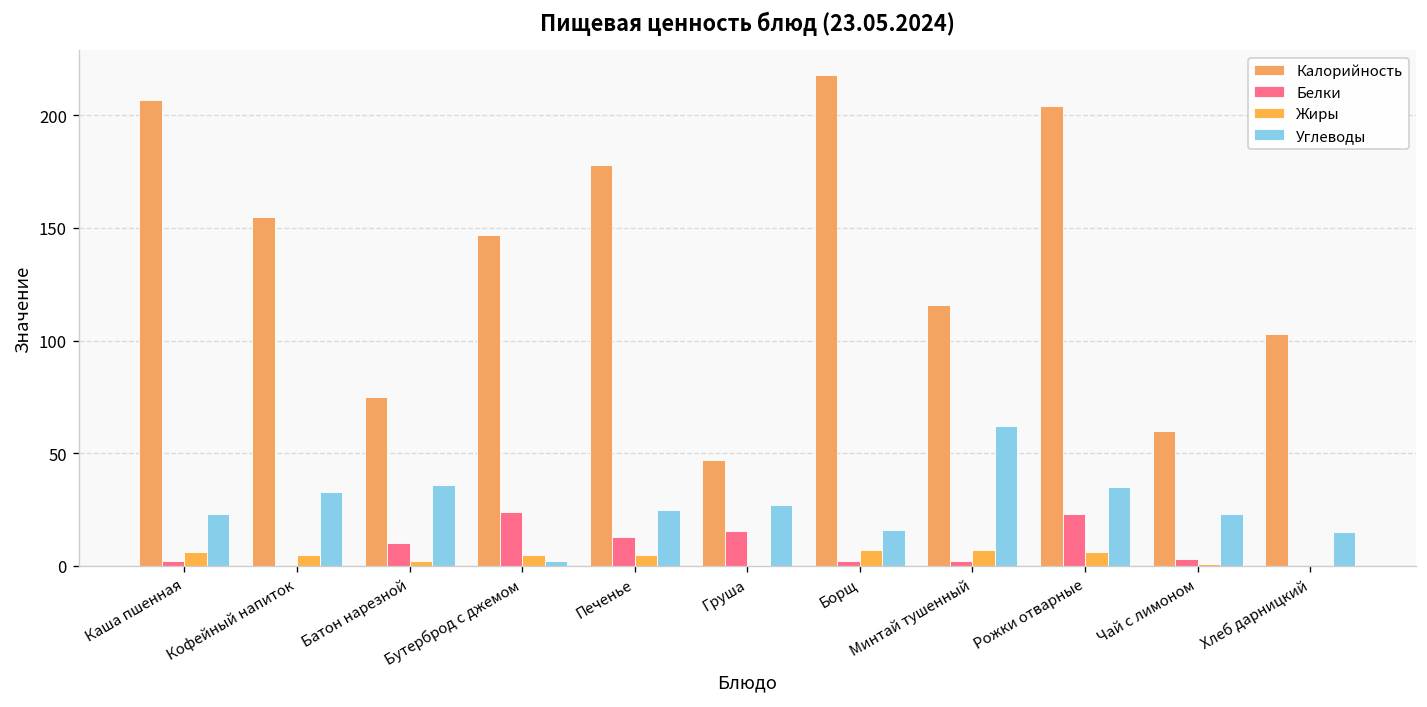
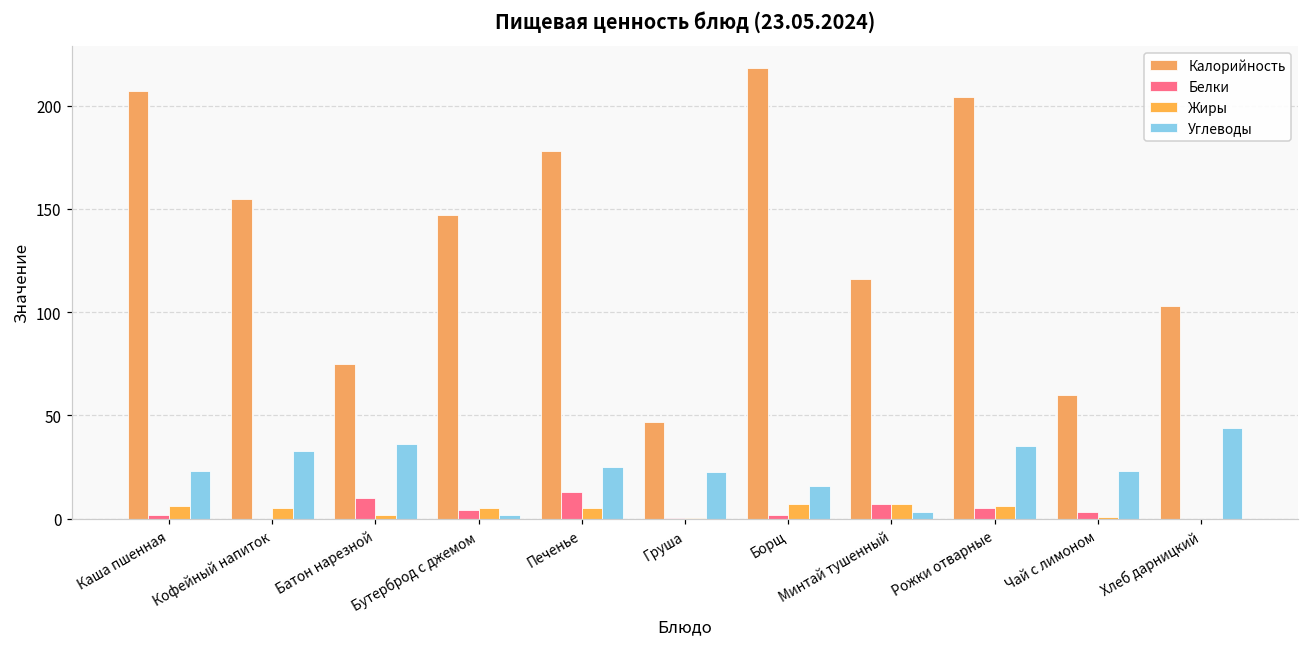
Белки, Бутерброд с джемом: 24 -> 4
Белки, Груша: 16 -> 1
Углеводы, Груша: 27 -> 23
Белки, Минтай тушенный: 2 -> 7
Углеводы, Минтай тушенный: 62 -> 3
Белки, Рожки отварные: 23 -> 5
Углеводы, Хлеб дарницкий: 15 -> 44
